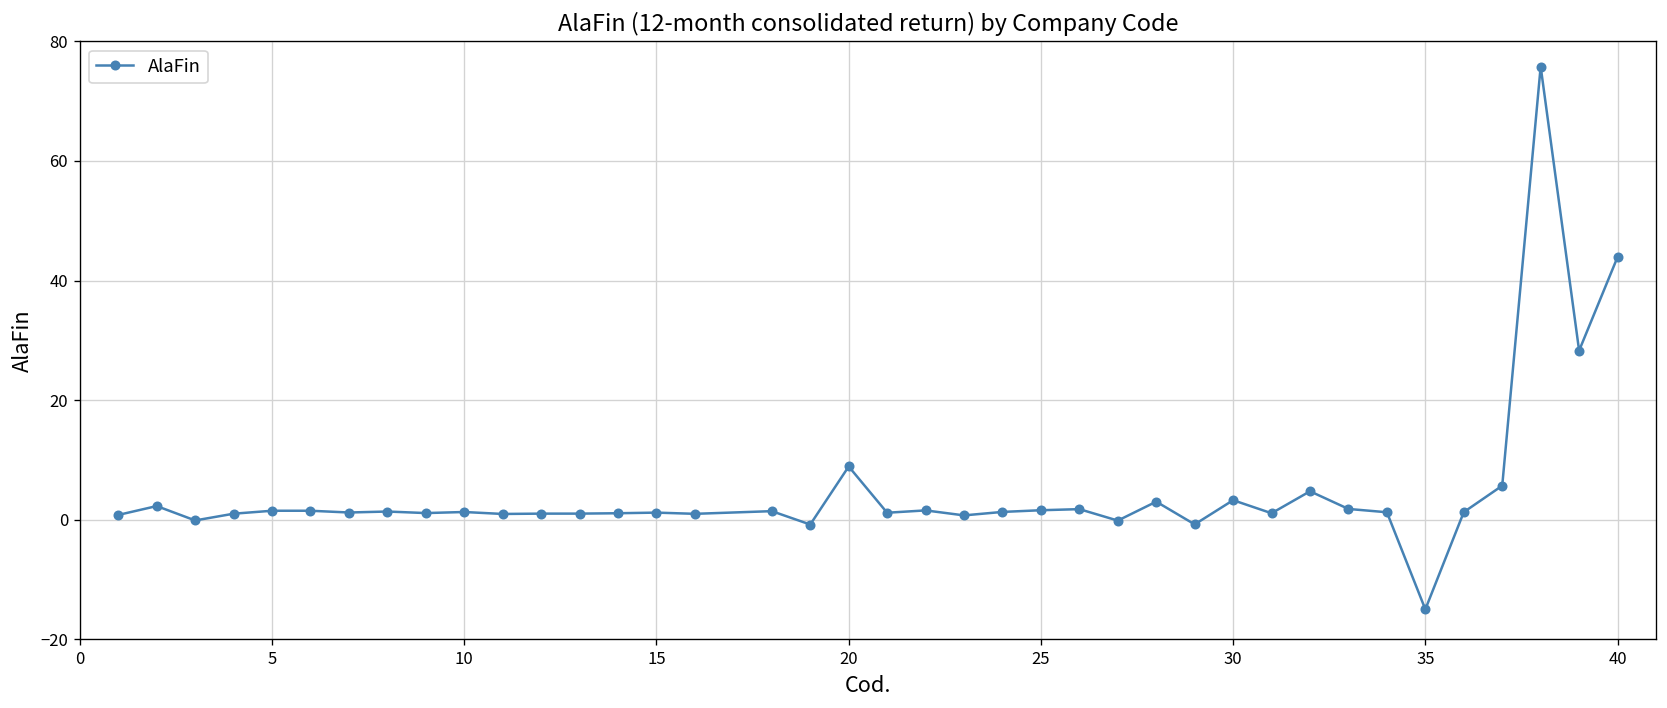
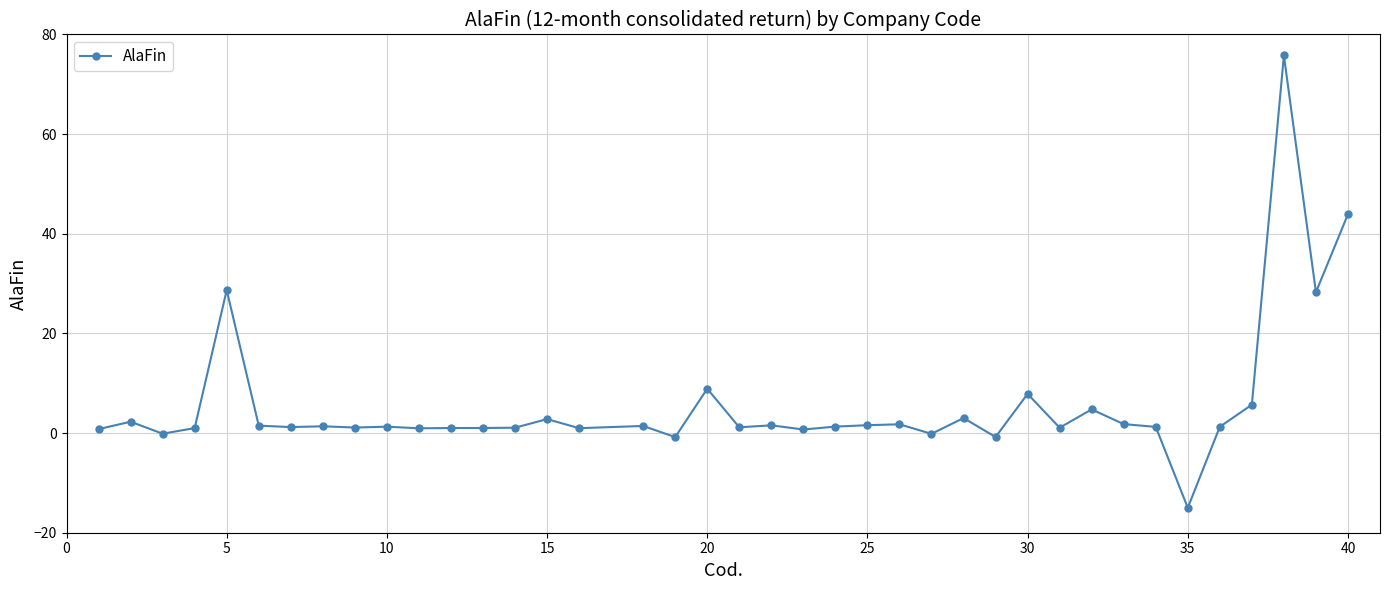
5: 1 -> 29
15: 1 -> 3
30: 3 -> 8
